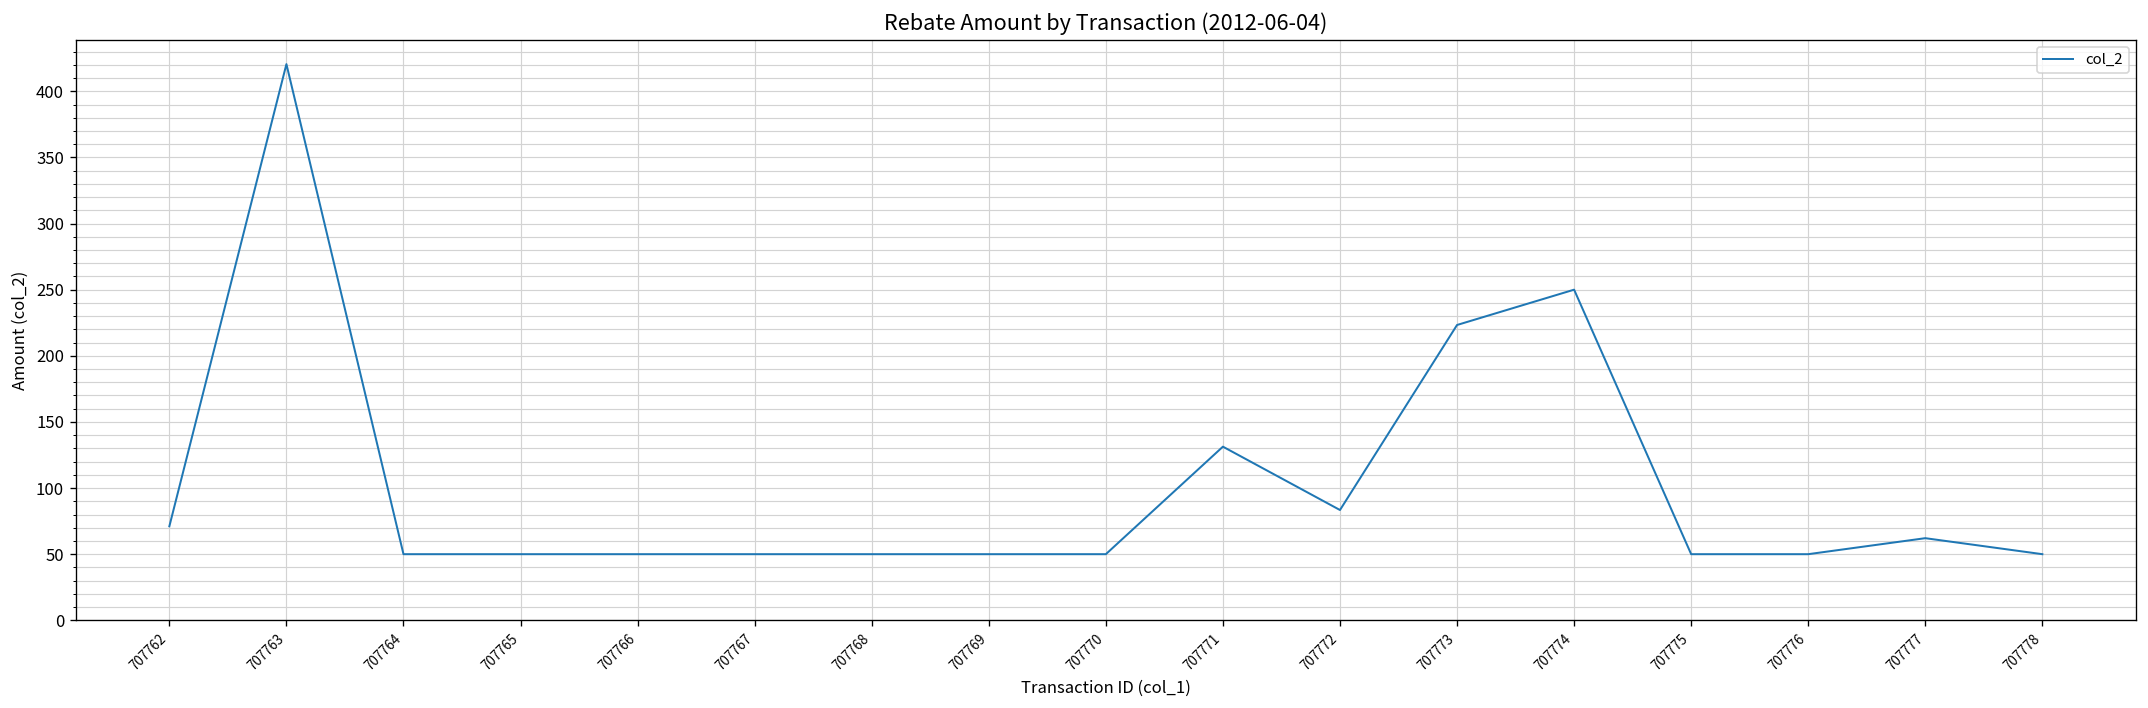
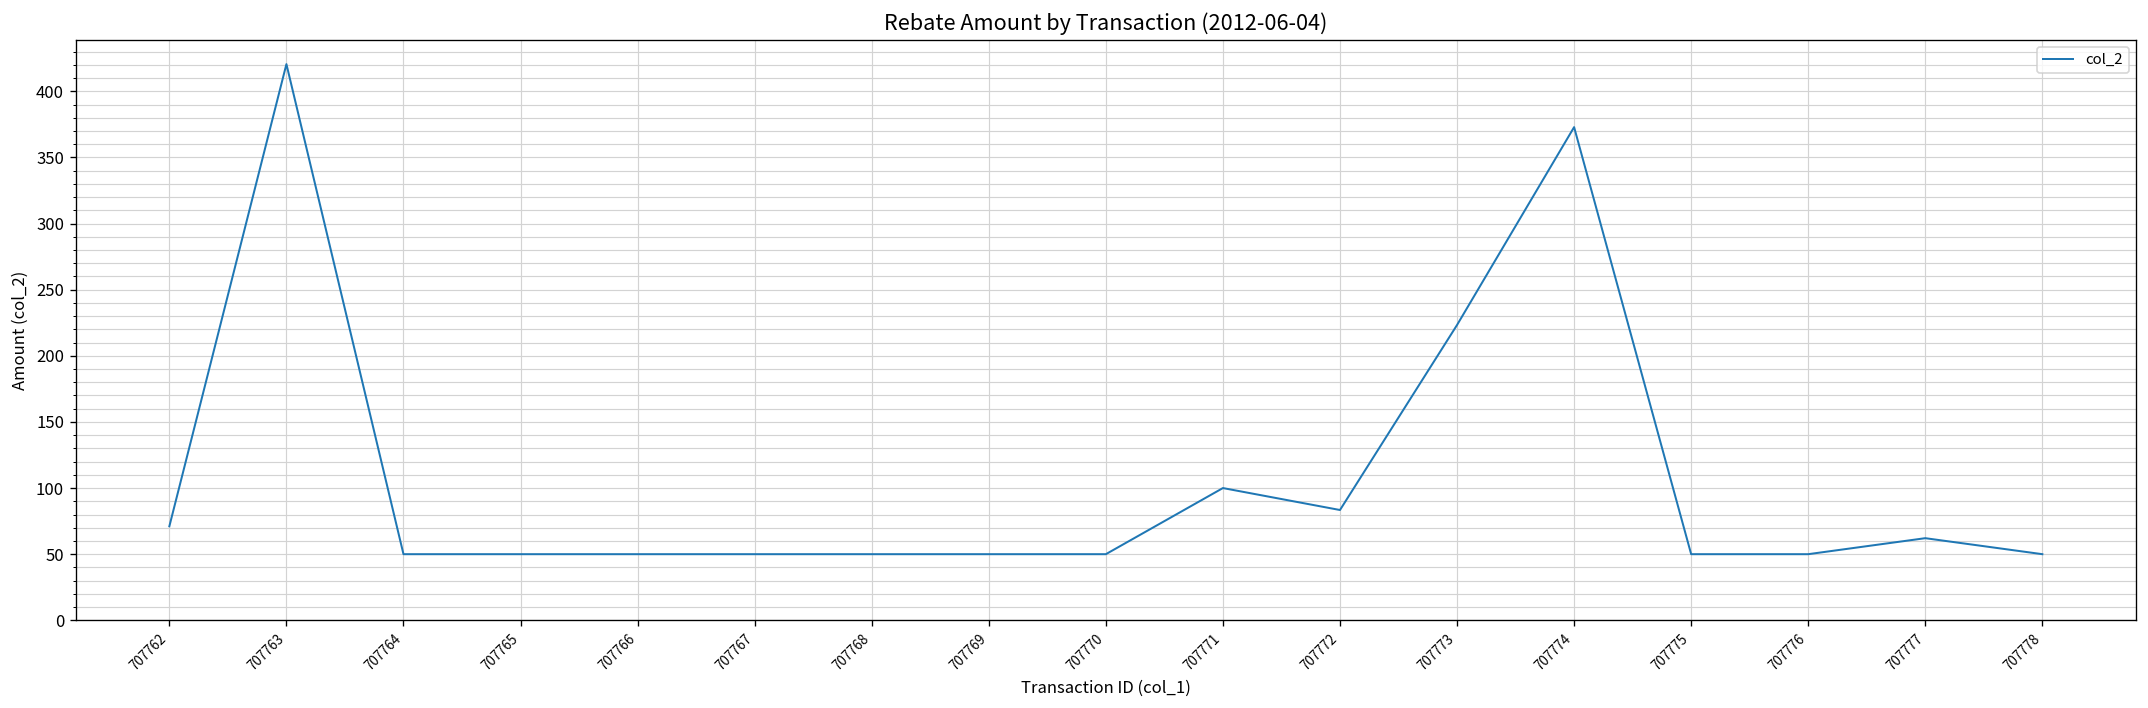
707771: 131 -> 100
707774: 250 -> 373
